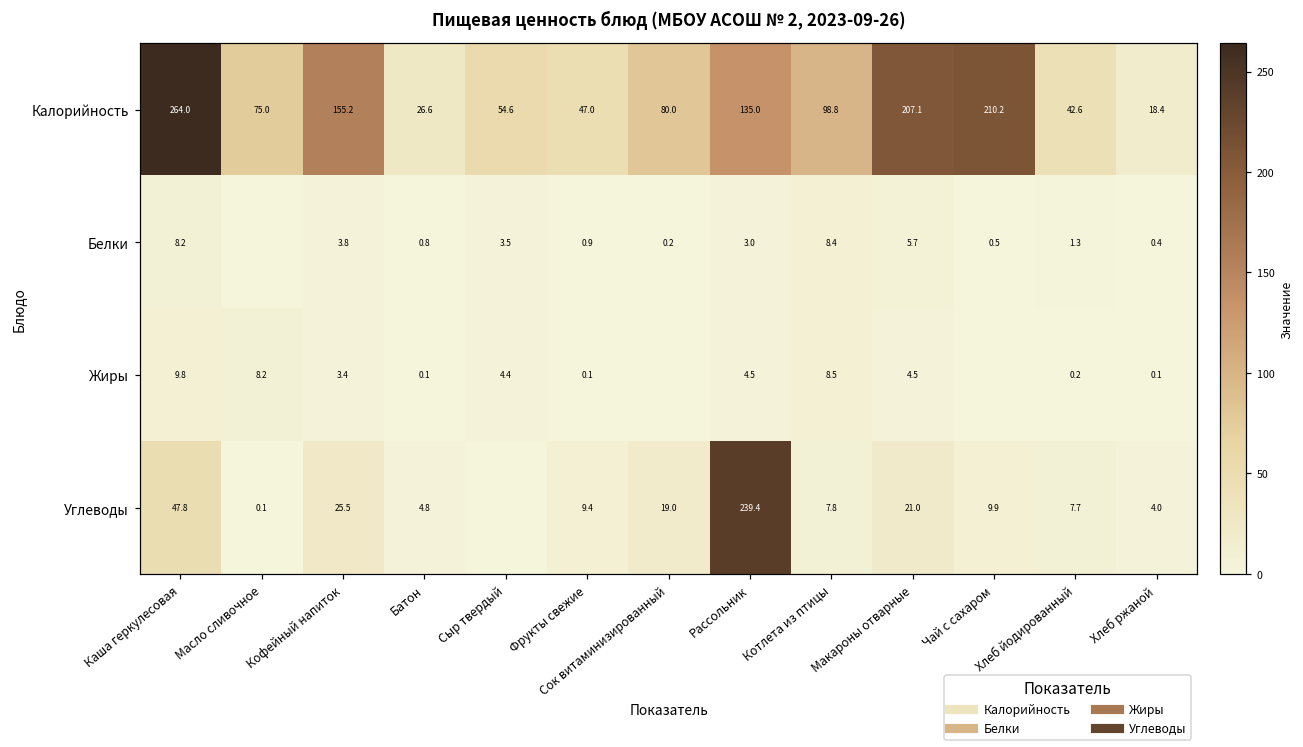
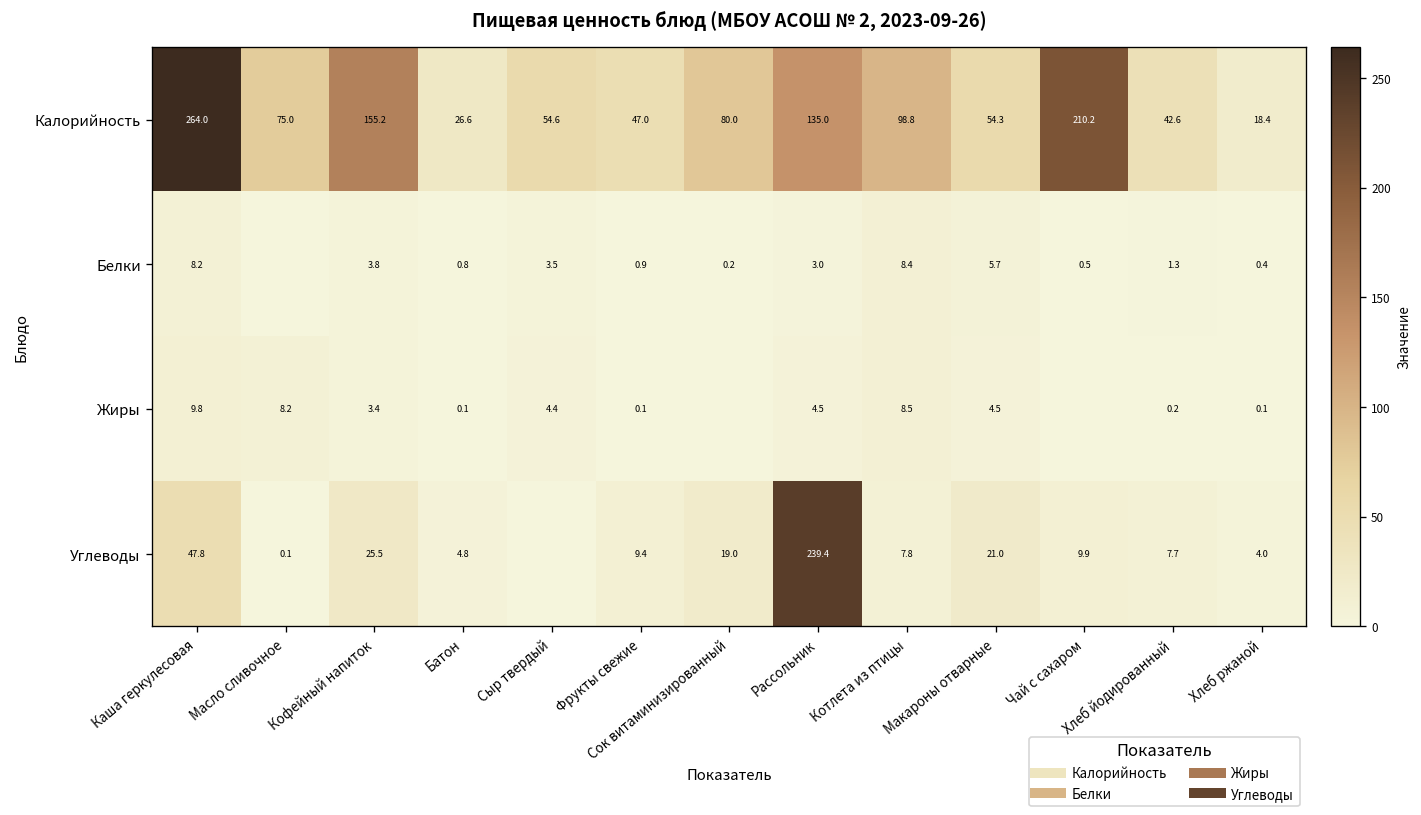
Калорийность, Макароны отварные: 207.1 -> 54.3
